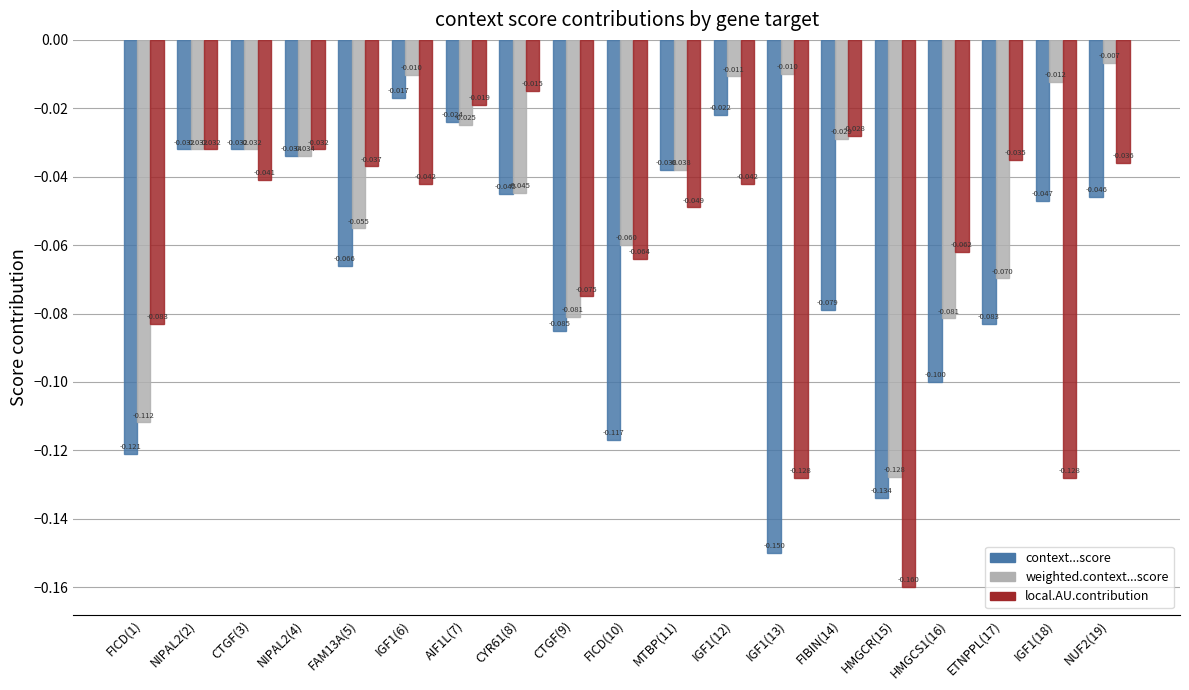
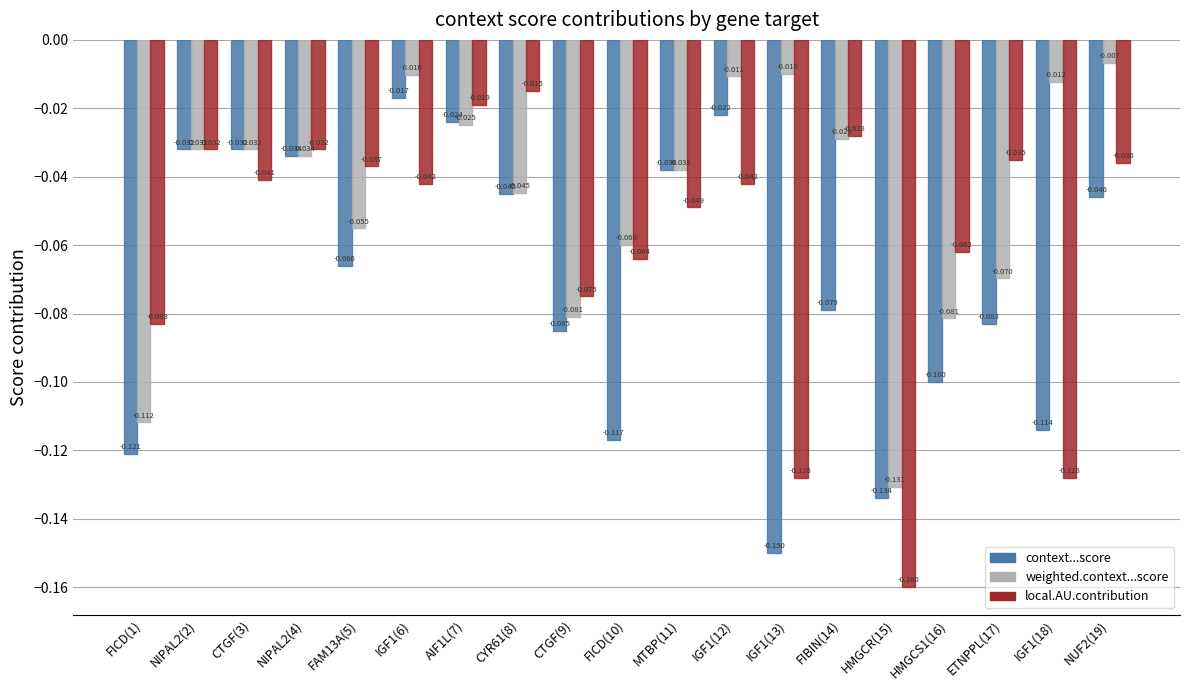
weighted.context...score, HMGCR(15): -0.128 -> -0.131
context...score, IGF1(18): -0.047 -> -0.114
